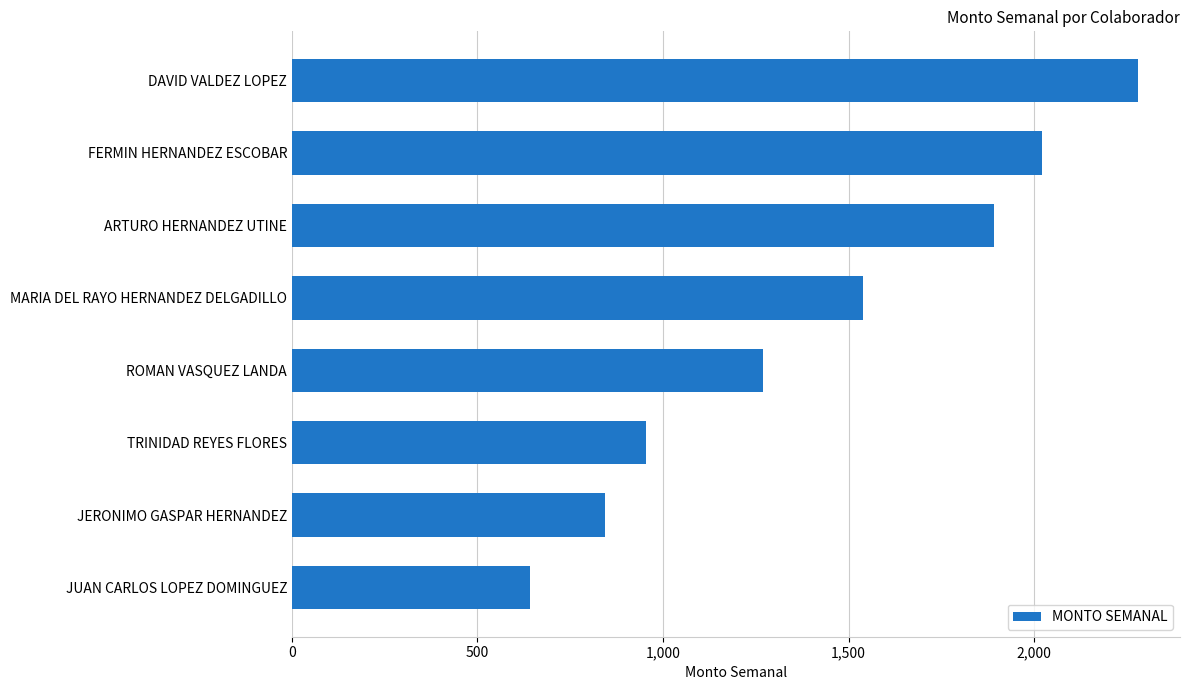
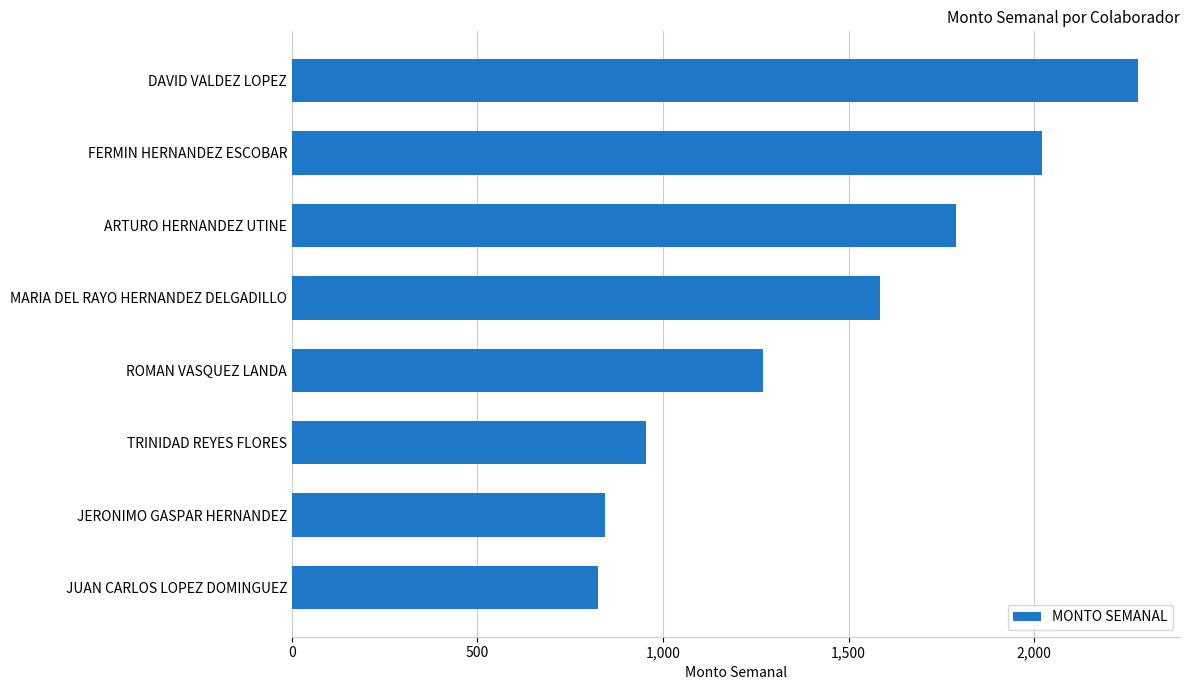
ARTURO HERNANDEZ UTINE: 1,890 -> 1,790
MARIA DEL RAYO HERNANDEZ DELGADILLO: 1,540 -> 1,590
JUAN CARLOS LOPEZ DOMINGUEZ: 640 -> 820
